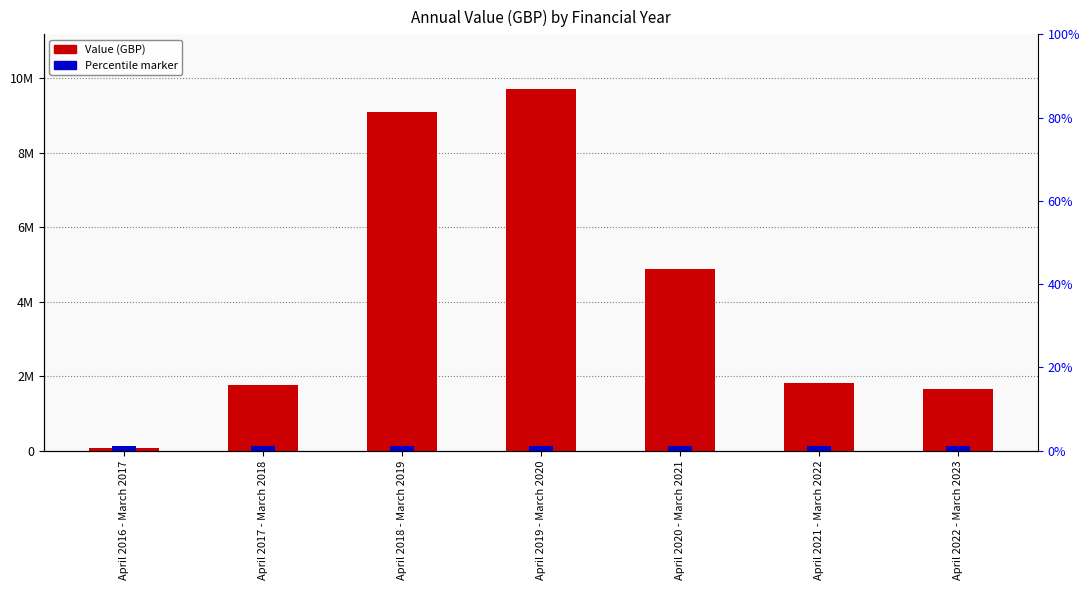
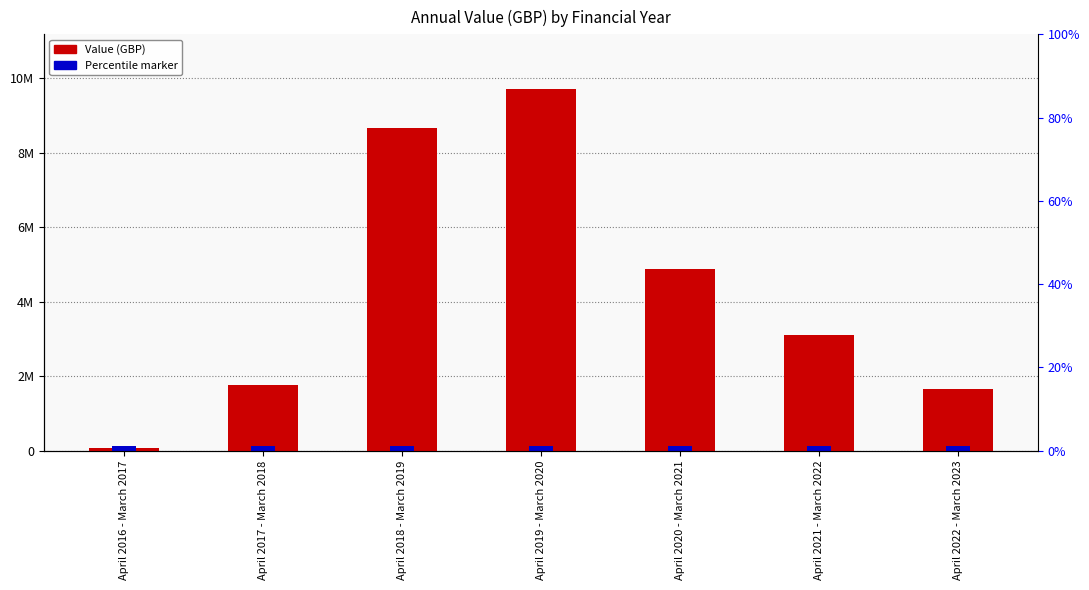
Value (GBP), April 2018 - March 2019: 9100000 -> 8700000
Value (GBP), April 2021 - March 2022: 1800000 -> 3100000
